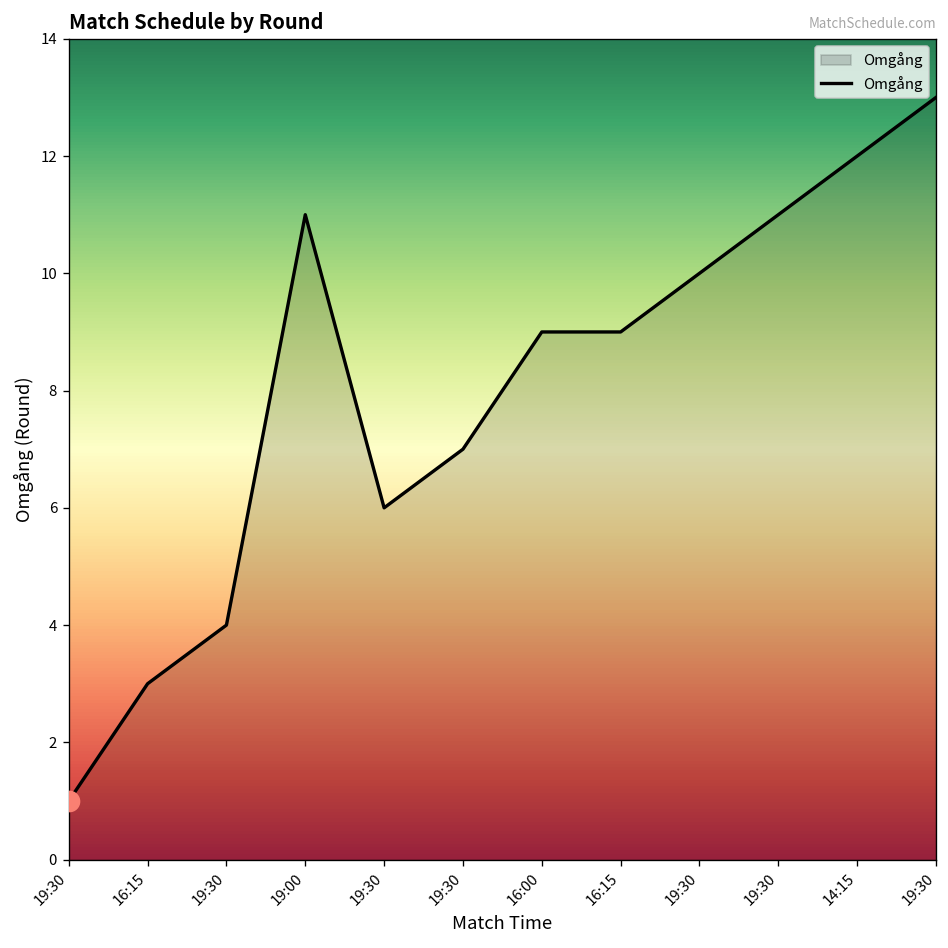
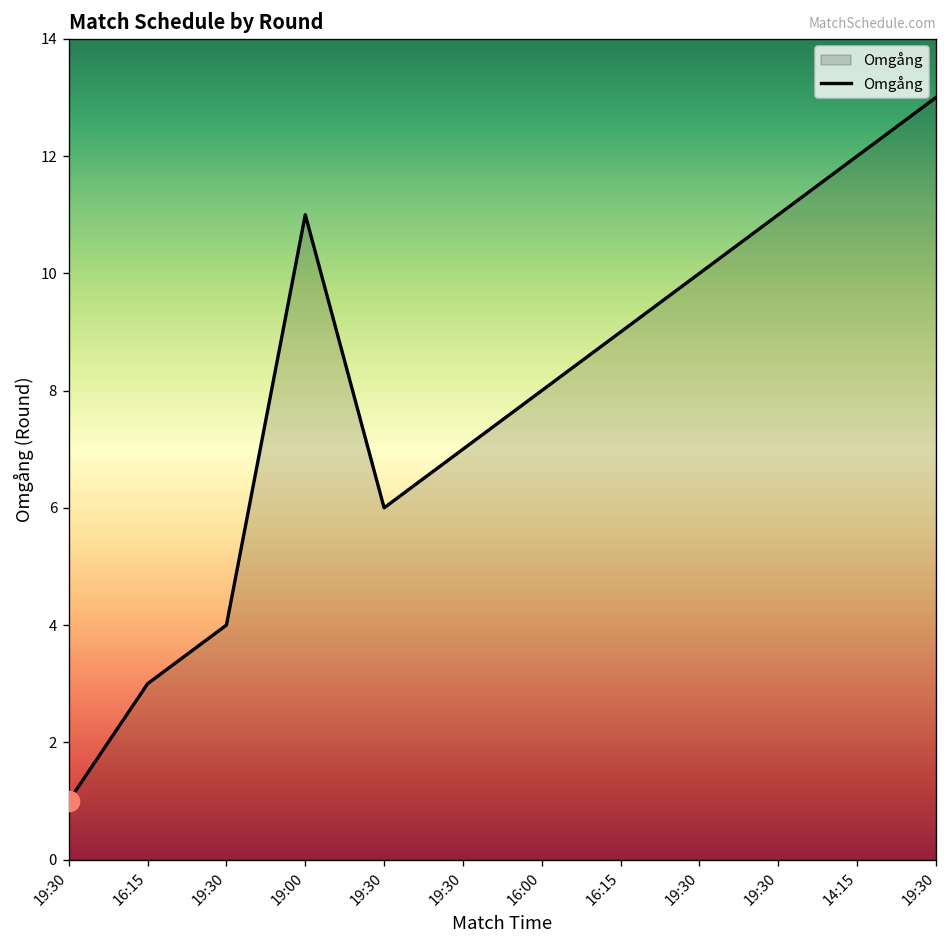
Omgång, 16:00: 9 -> 8
